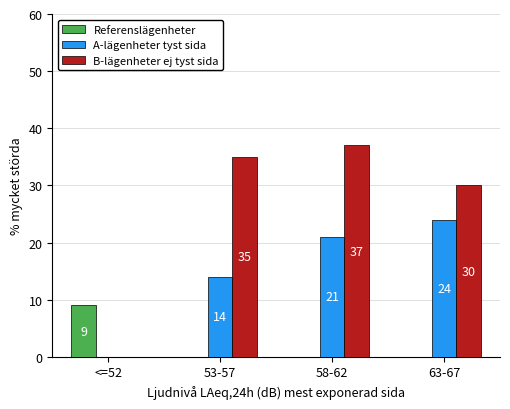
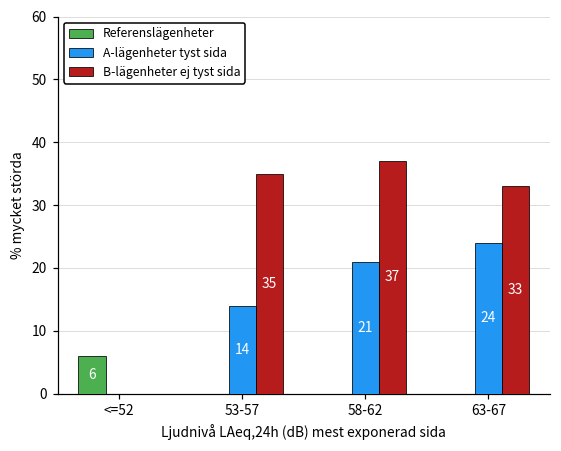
Referenslägenheter, <=52: 9 -> 6
B-lägenheter ej tyst sida, 63-67: 30 -> 33
